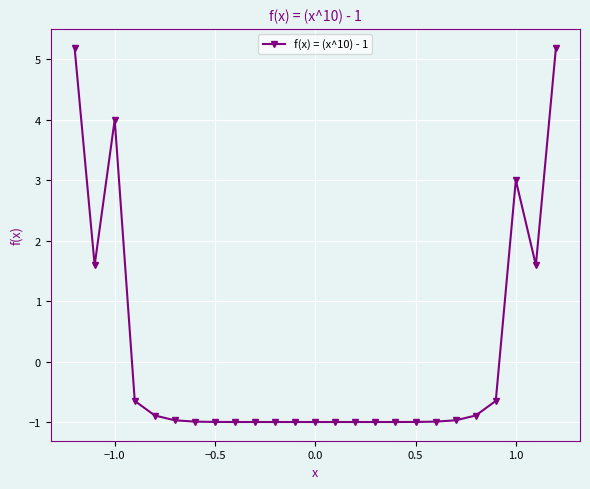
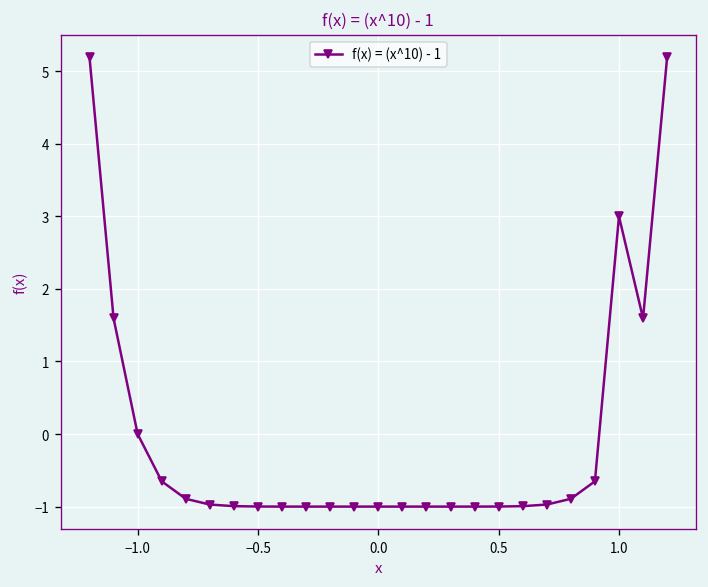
−1.0: 4 -> 0
